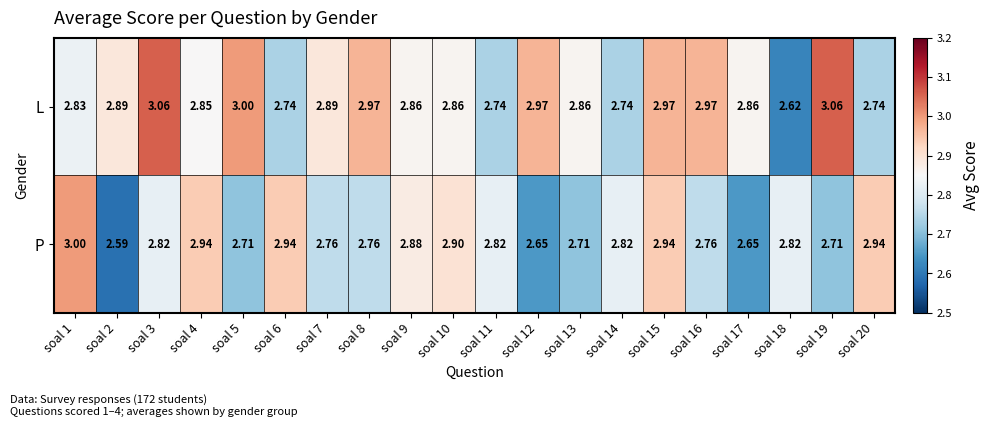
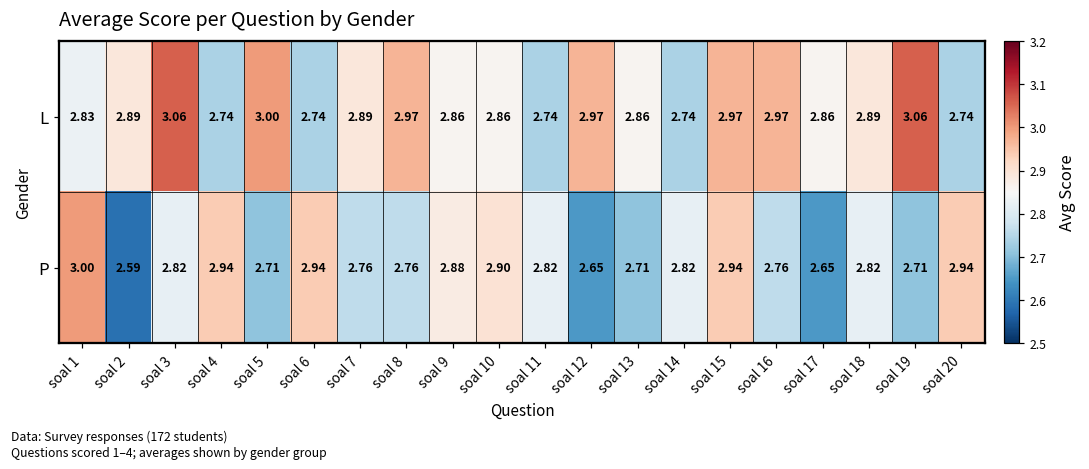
L, soal 4: 2.85 -> 2.74
L, soal 18: 2.62 -> 2.89
